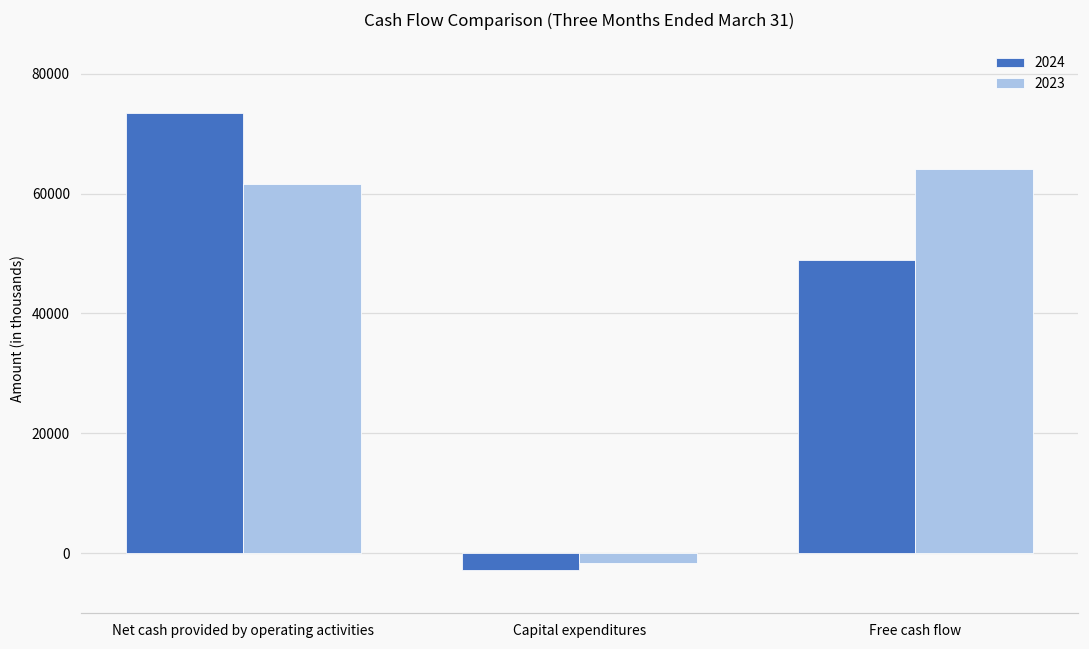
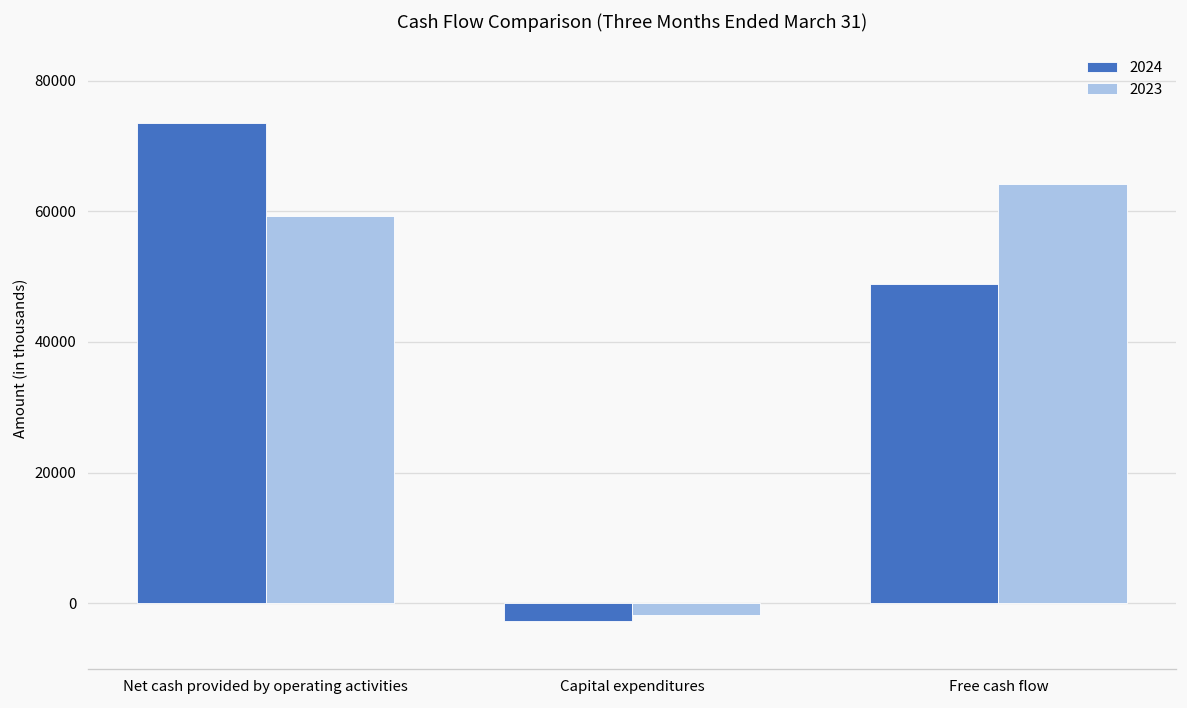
2023, Net cash provided by operating activities: 62000 -> 59000
